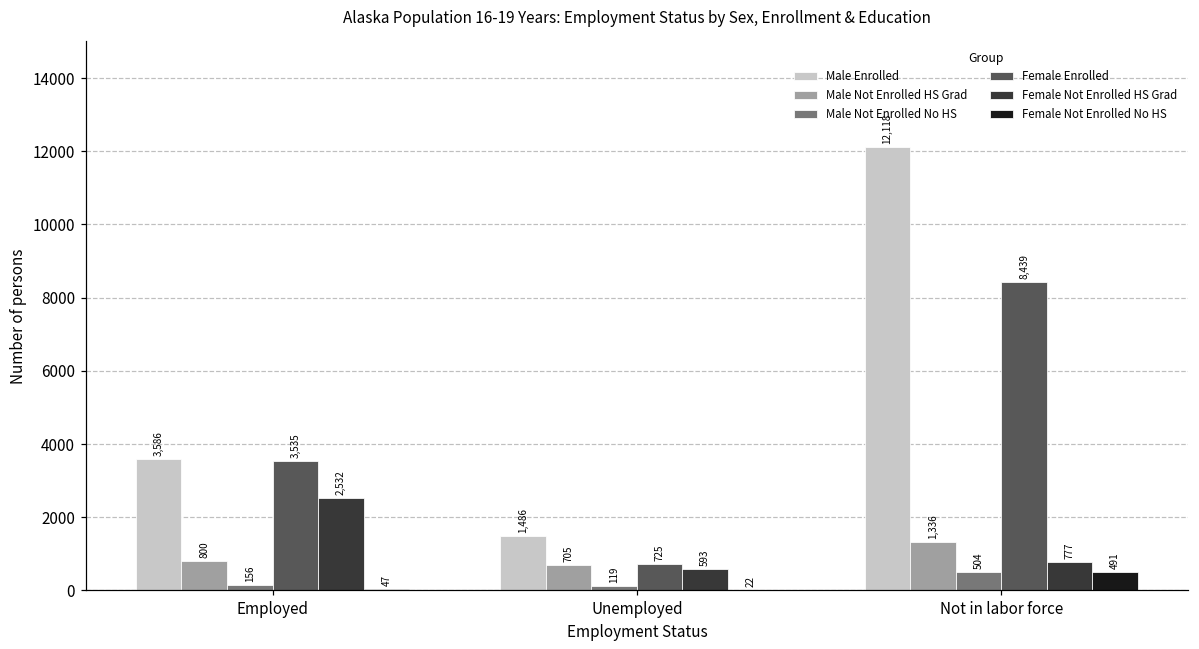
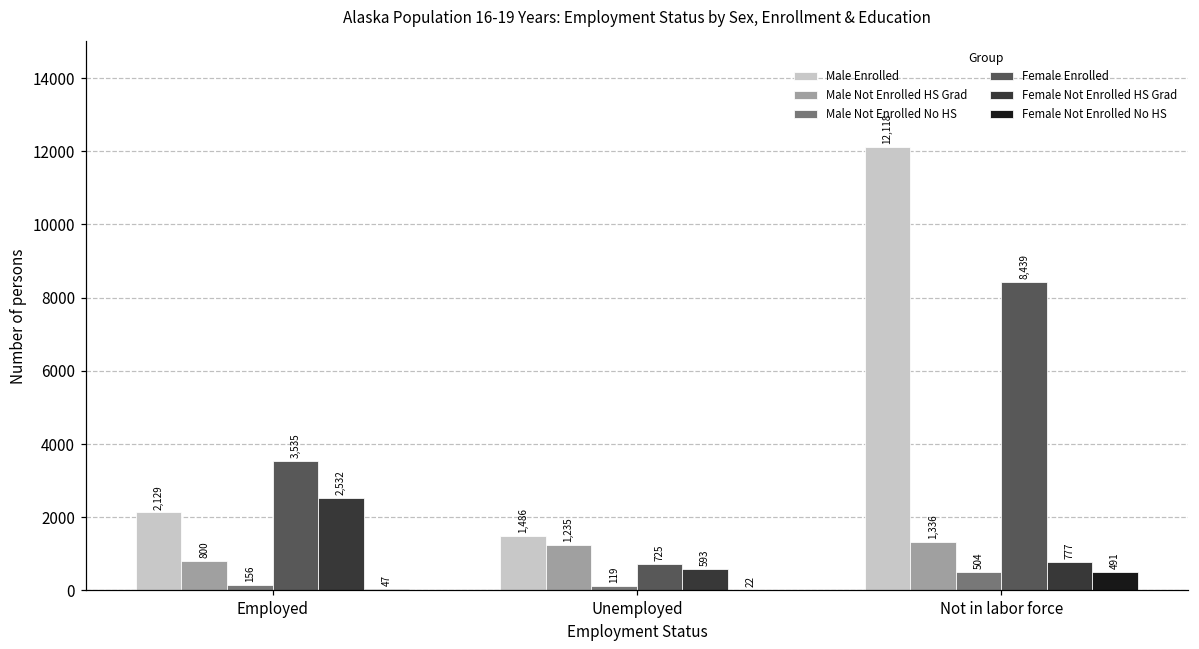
Male Enrolled, Employed: 3,586 -> 2,129
Male Not Enrolled HS Grad, Unemployed: 705 -> 1,235
